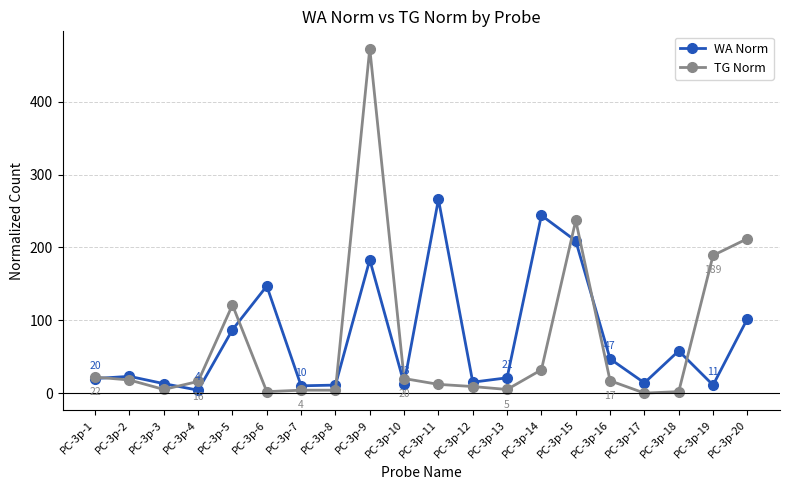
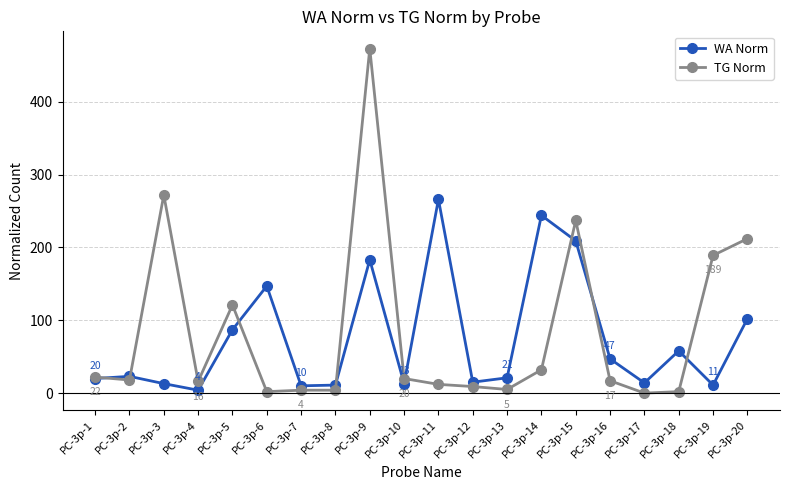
TG Norm, PC-3p-3: 10 -> 270
